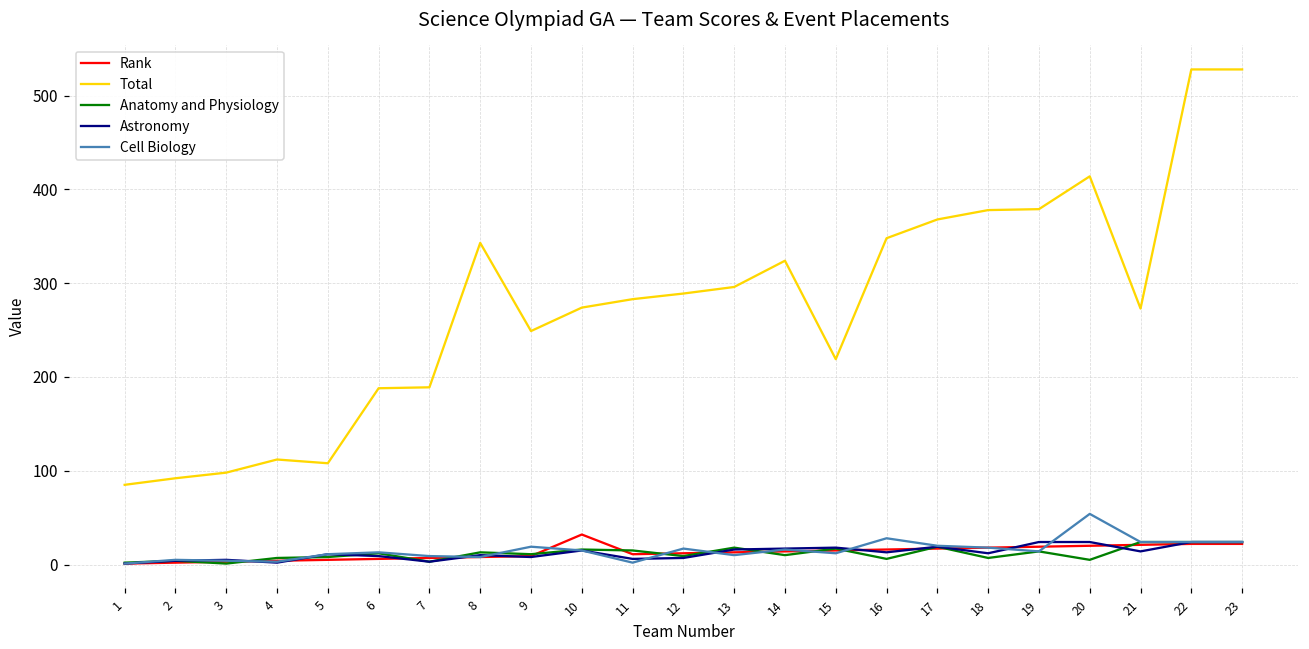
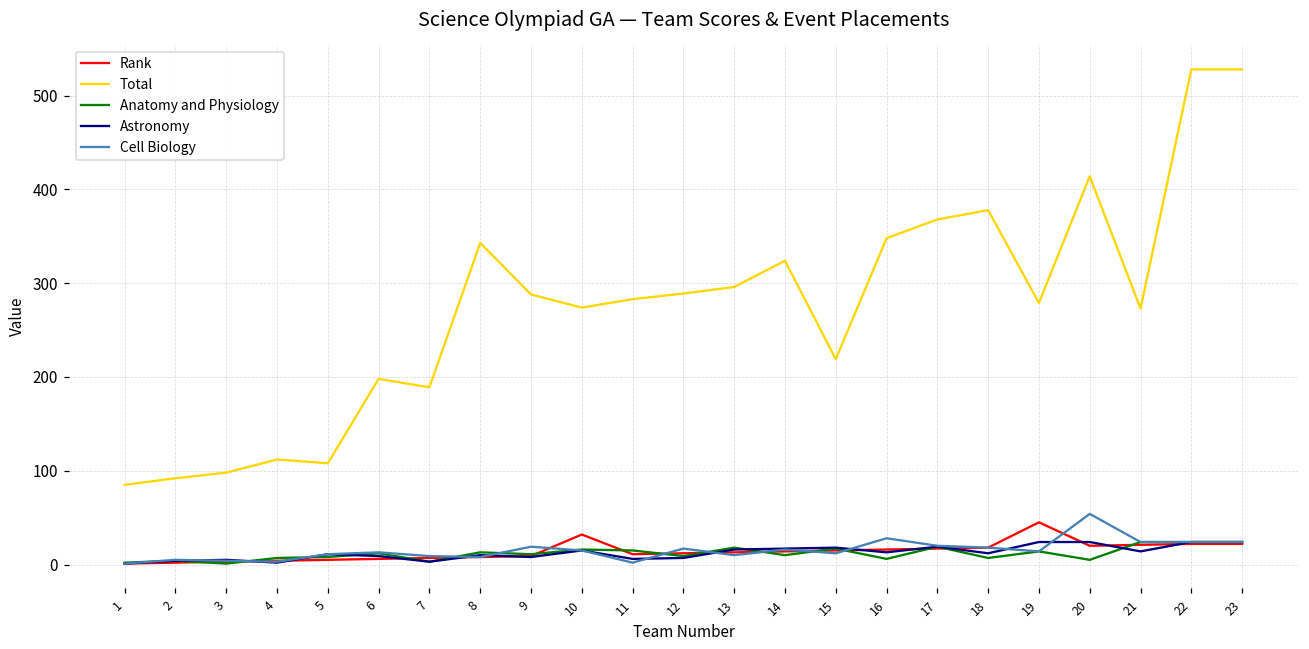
Total, 6: 190 -> 200
Total, 9: 250 -> 290
Rank, 19: 20 -> 50
Total, 19: 380 -> 280
